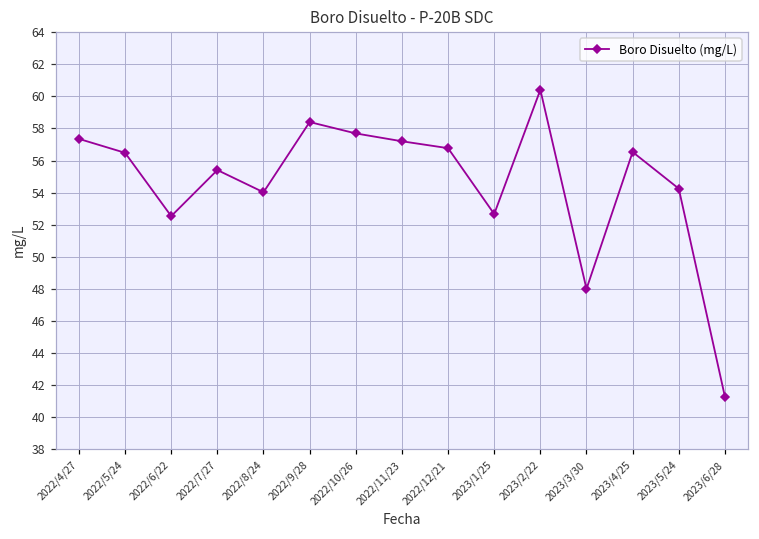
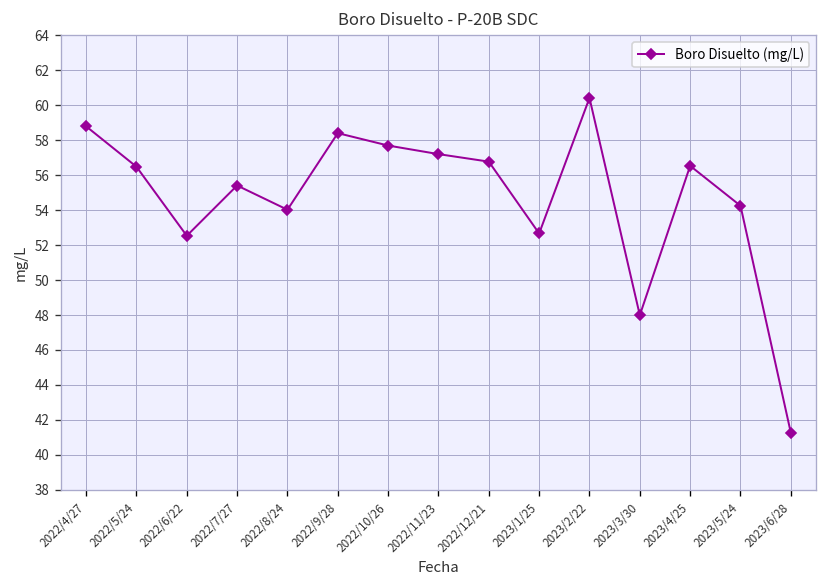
2022/4/27: 57.4 -> 58.8
